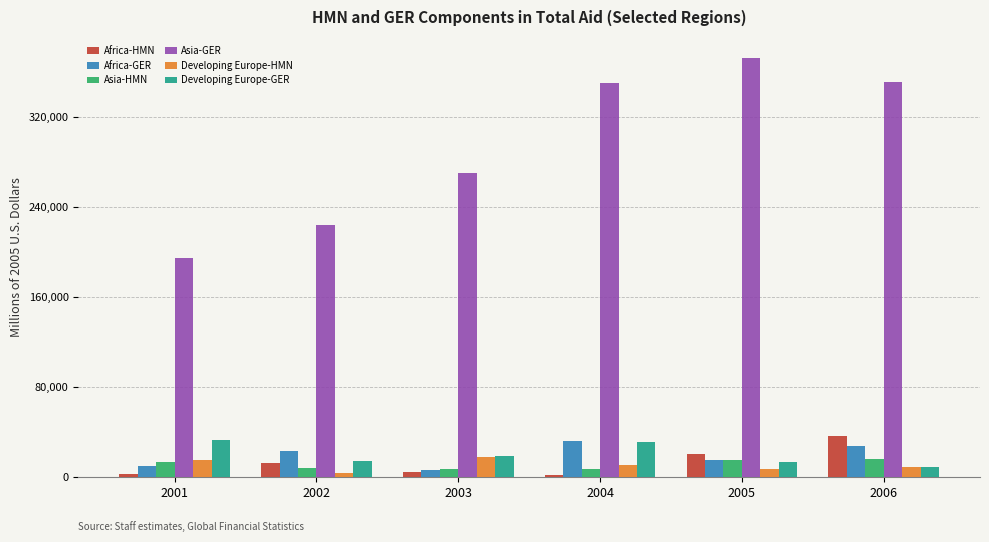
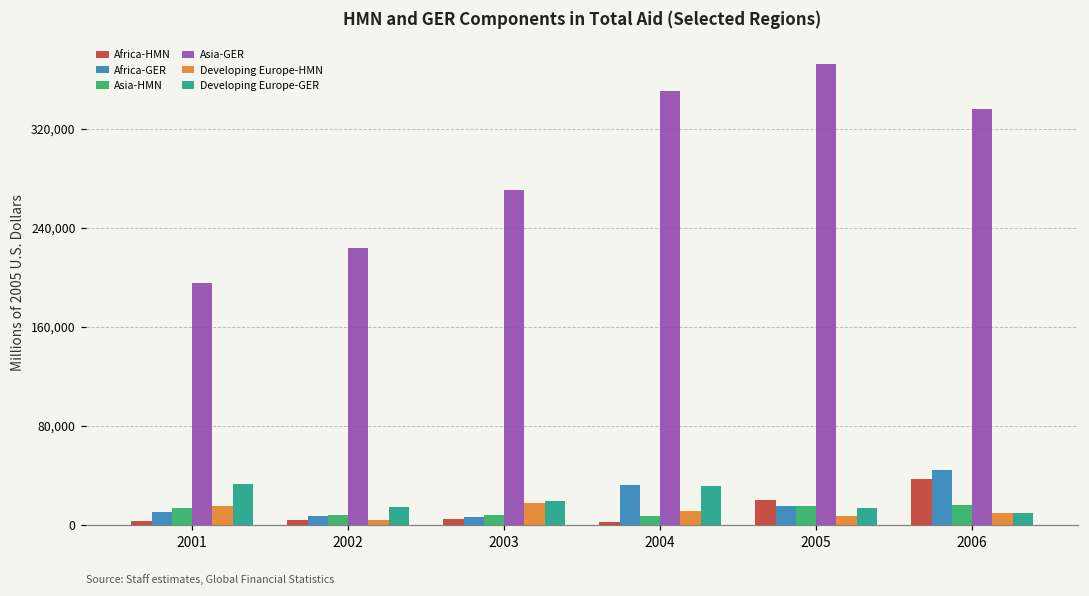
Africa-HMN, 2002: 13,000 -> 4,000
Africa-GER, 2002: 23,000 -> 7,000
Africa-GER, 2006: 27,000 -> 44,000
Asia-GER, 2006: 351,000 -> 336,000
